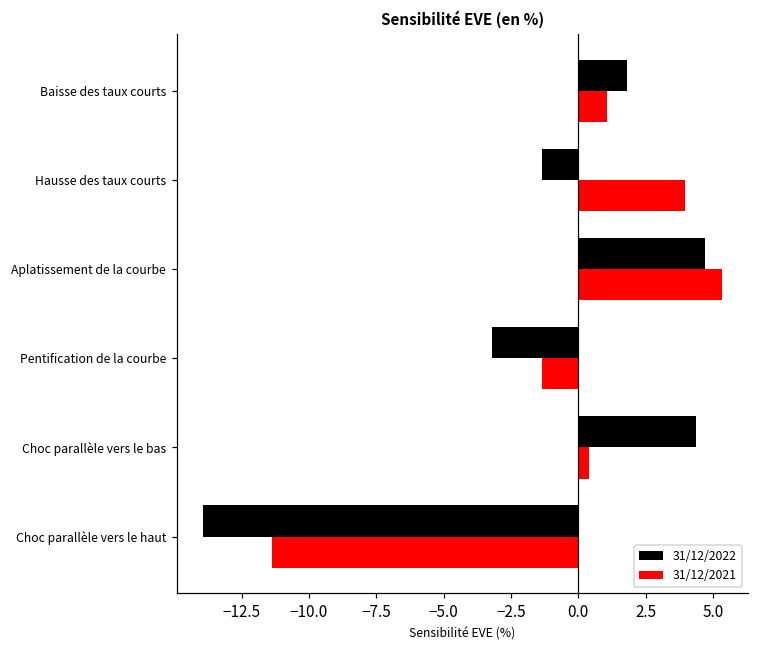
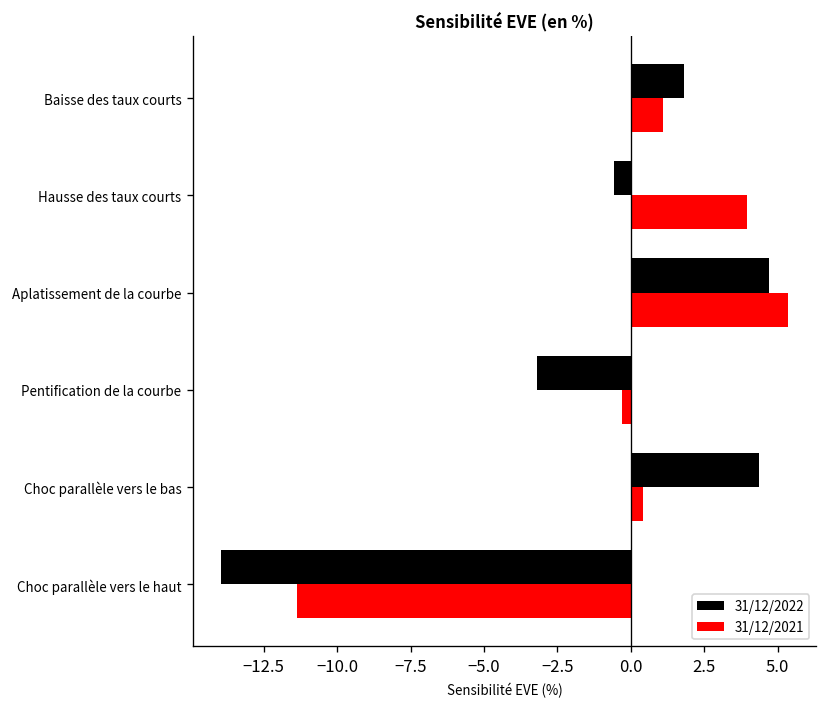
31/12/2022, Hausse des taux courts: -1.4 -> -0.6
31/12/2021, Pentification de la courbe: -1.3 -> -0.3
